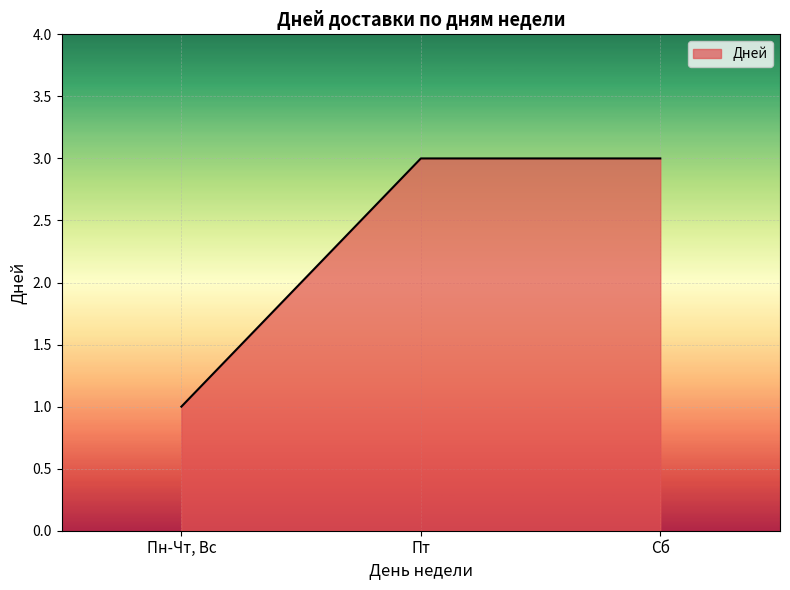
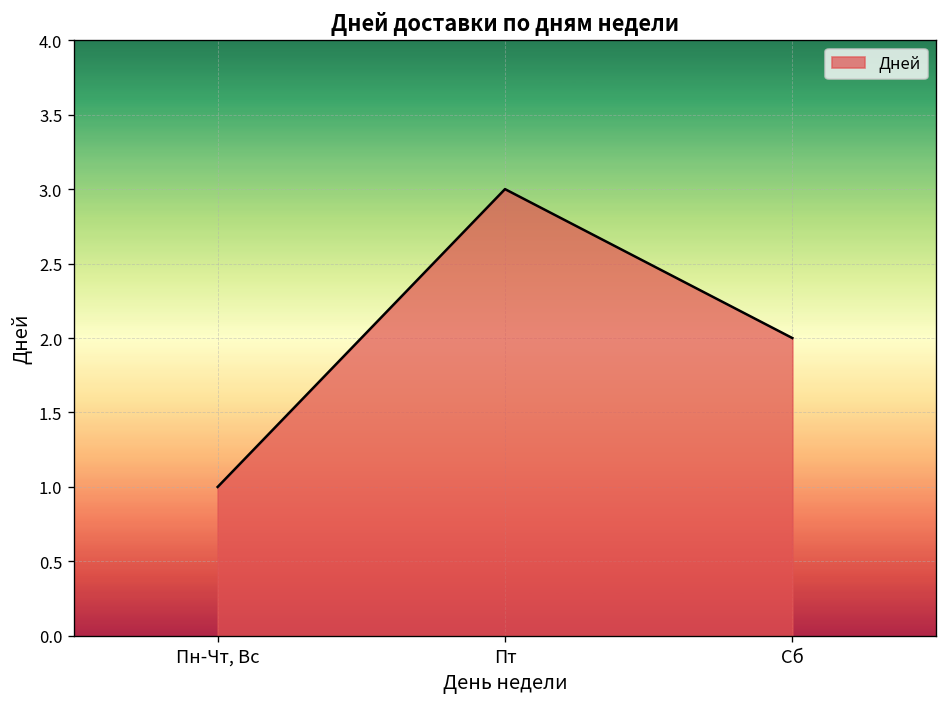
Сб: 3 -> 2
